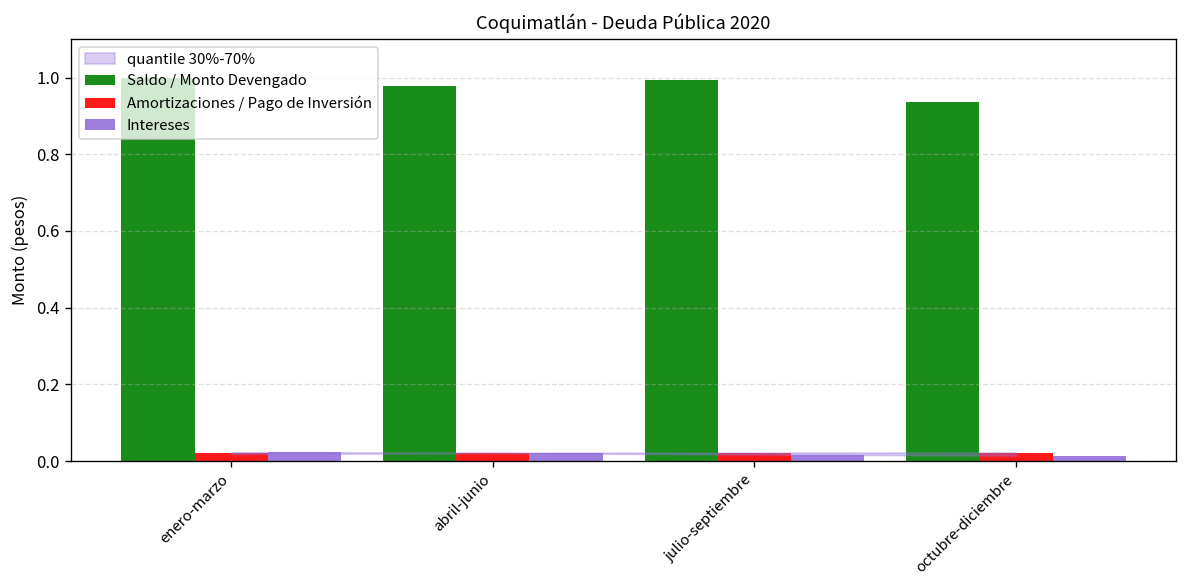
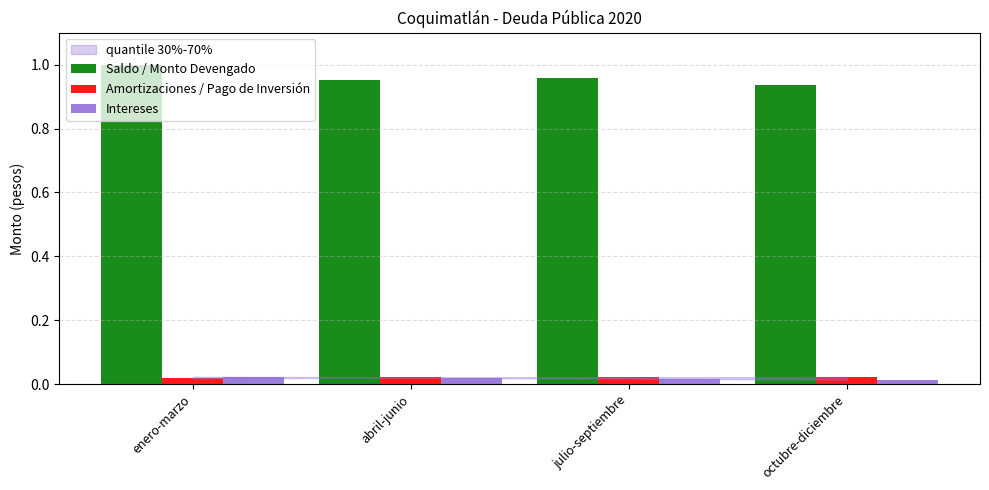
Saldo / Monto Devengado, abril-junio: 0.98 -> 0.95
Saldo / Monto Devengado, julio-septiembre: 0.99 -> 0.96
